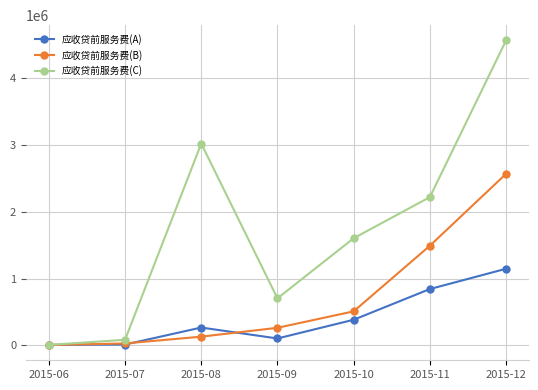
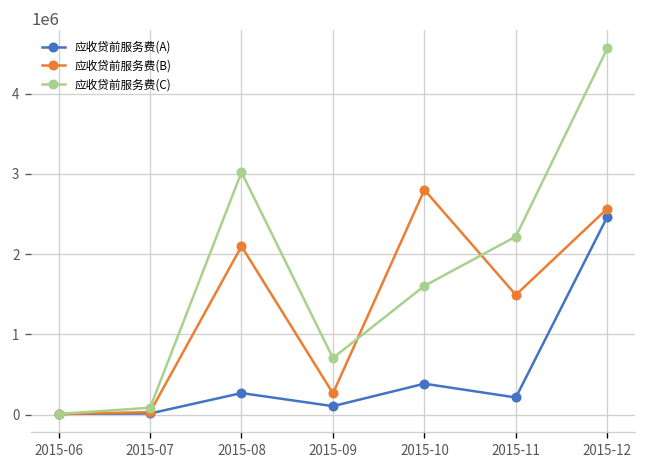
应收贷前服务费(B), 2015-08: 100000 -> 2100000
应收贷前服务费(B), 2015-10: 500000 -> 2800000
应收贷前服务费(A), 2015-11: 800000 -> 200000
应收贷前服务费(A), 2015-12: 1100000 -> 2500000
